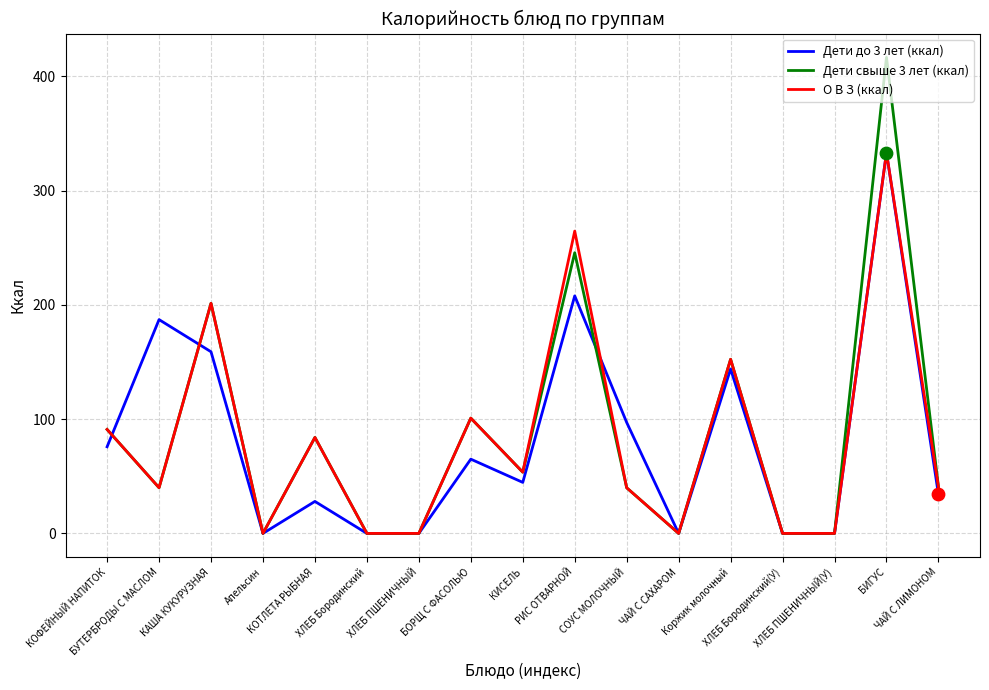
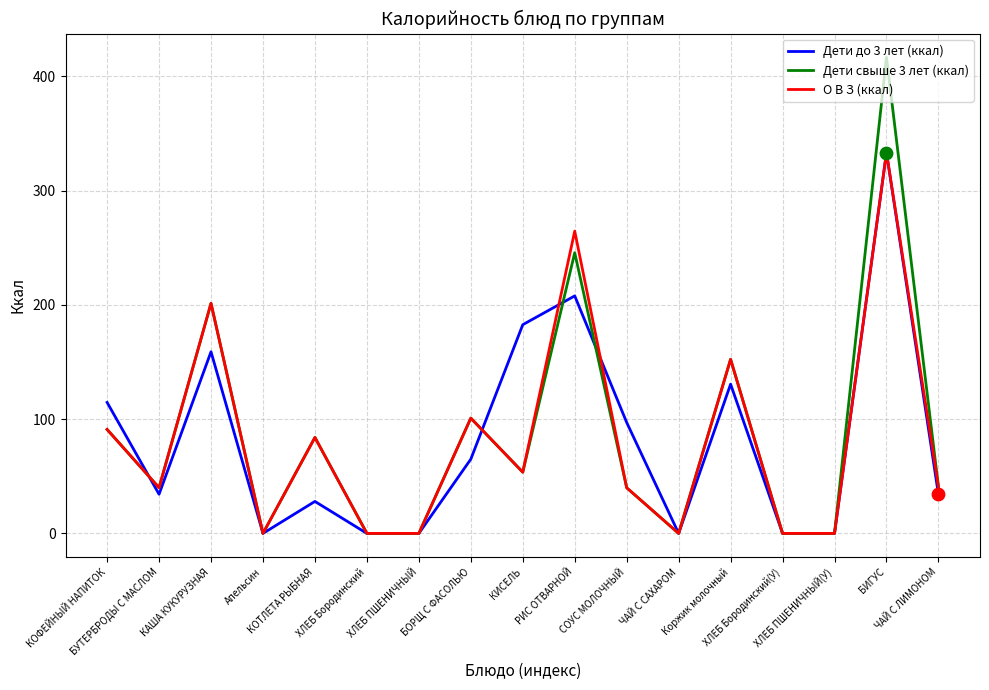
Дети до 3 лет (ккал), КОФЕЙНЫЙ НАПИТОК: 76 -> 115
Дети до 3 лет (ккал), БУТЕРБРОДЫ С МАСЛОМ: 187 -> 34
Дети до 3 лет (ккал), КИСЕЛЬ: 45 -> 183
Дети до 3 лет (ккал), Коржик молочный: 144 -> 131
